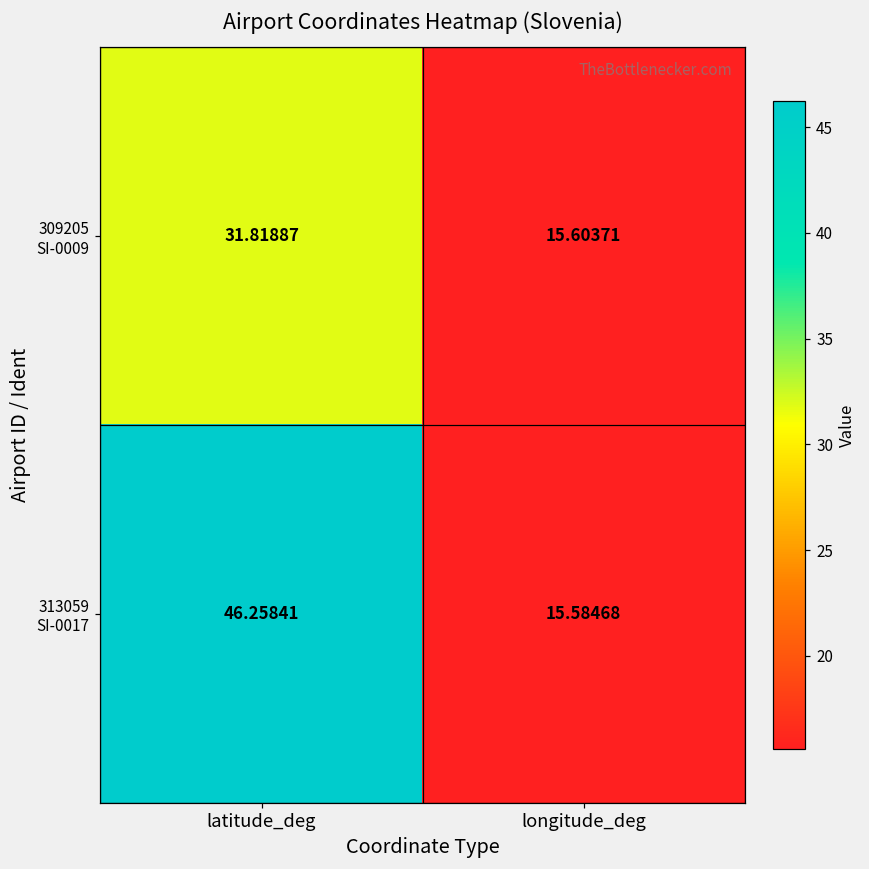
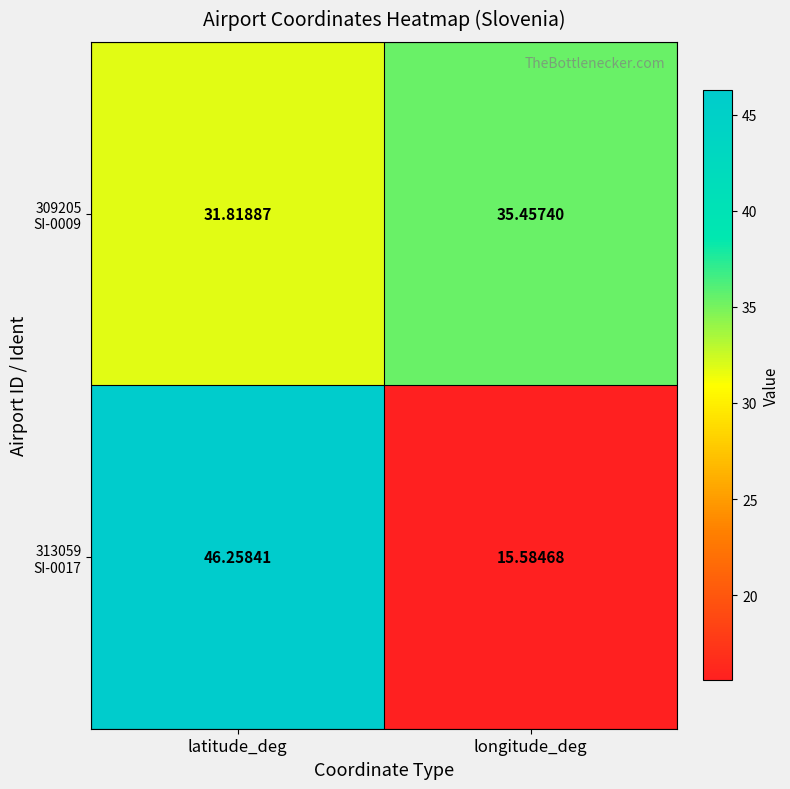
309205 SI-0009, longitude_deg: 15.60371 -> 35.45740
